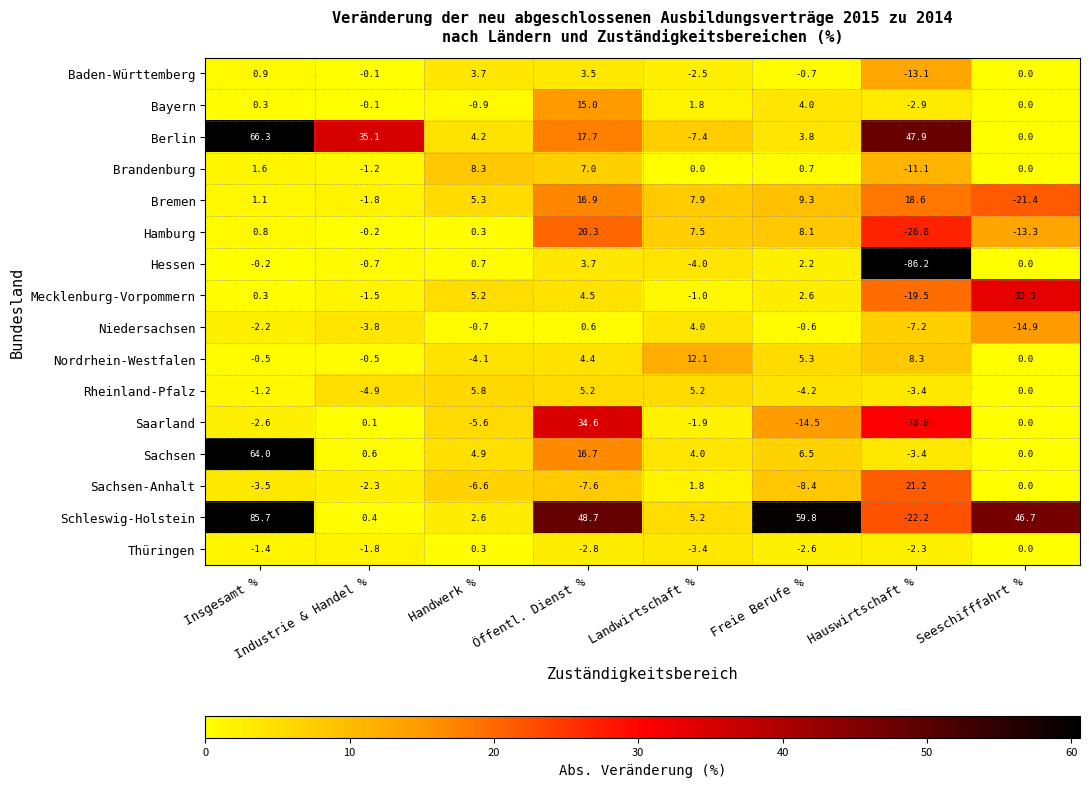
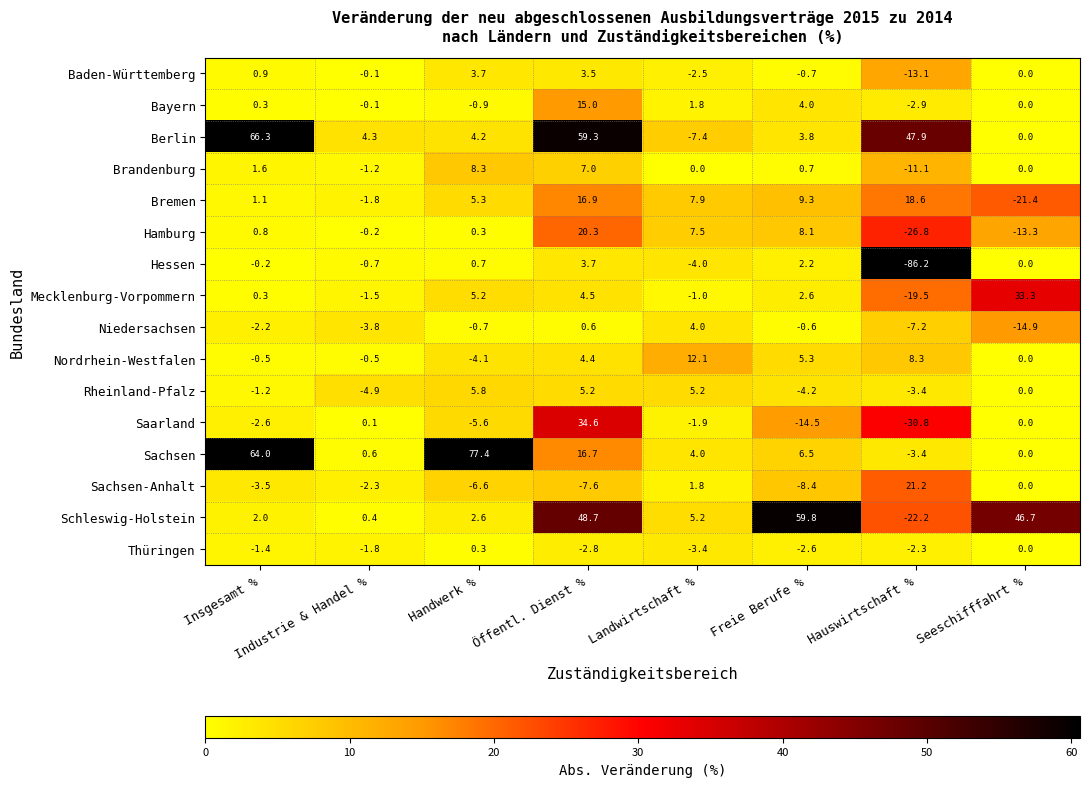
Berlin, Industrie & Handel %: 35.1 -> 4.3
Berlin, Öffentl. Dienst %: 17.7 -> 59.3
Sachsen, Handwerk %: 4.9 -> 77.4
Schleswig-Holstein, Insgesamt %: 85.7 -> 2.0
